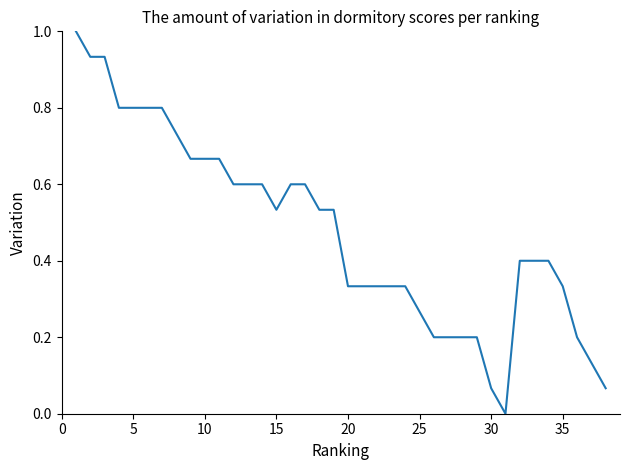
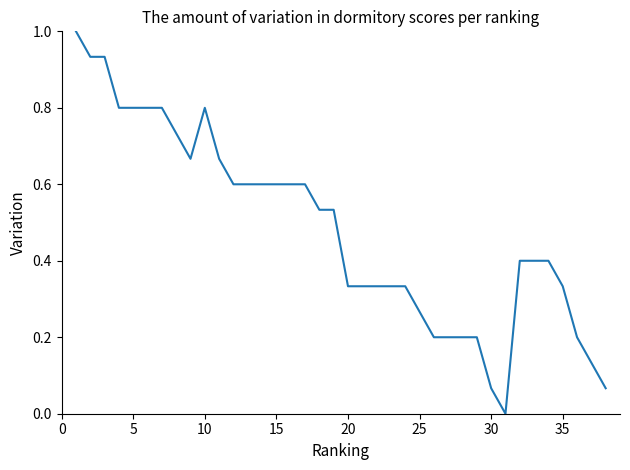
10: 0.67 -> 0.80
15: 0.53 -> 0.60
